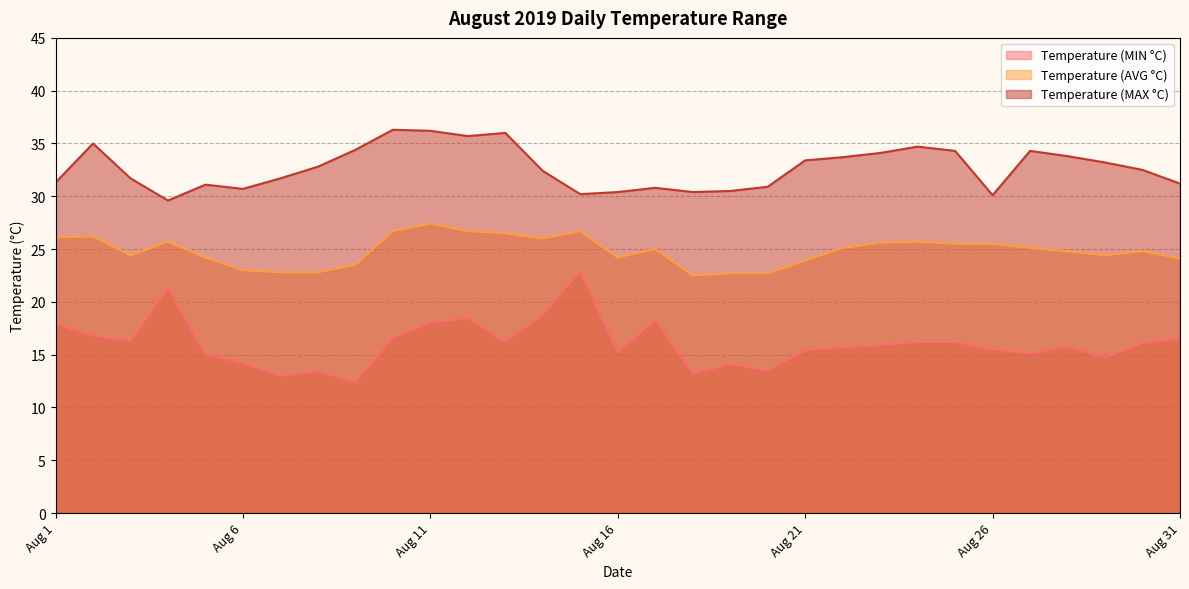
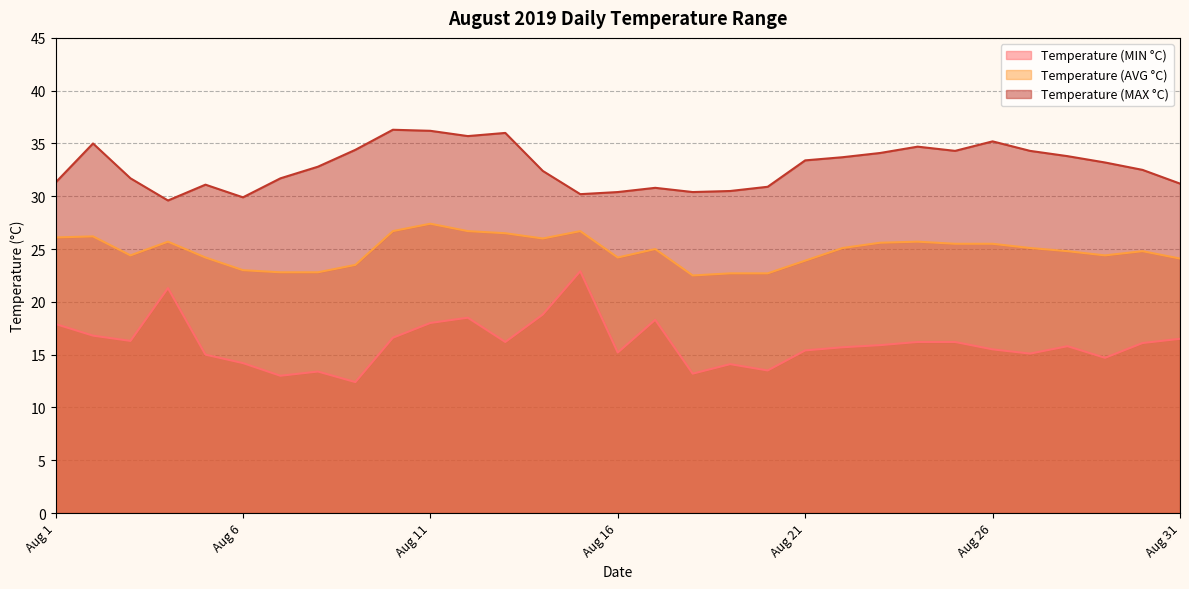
Temperature (MAX °C), Aug 6: 30.7 -> 29.9
Temperature (MAX °C), Aug 26: 30.1 -> 35.2
